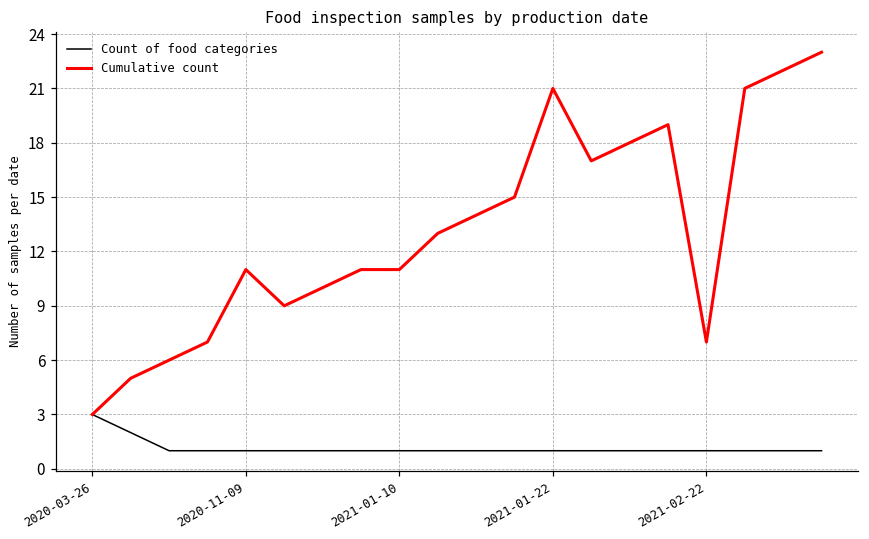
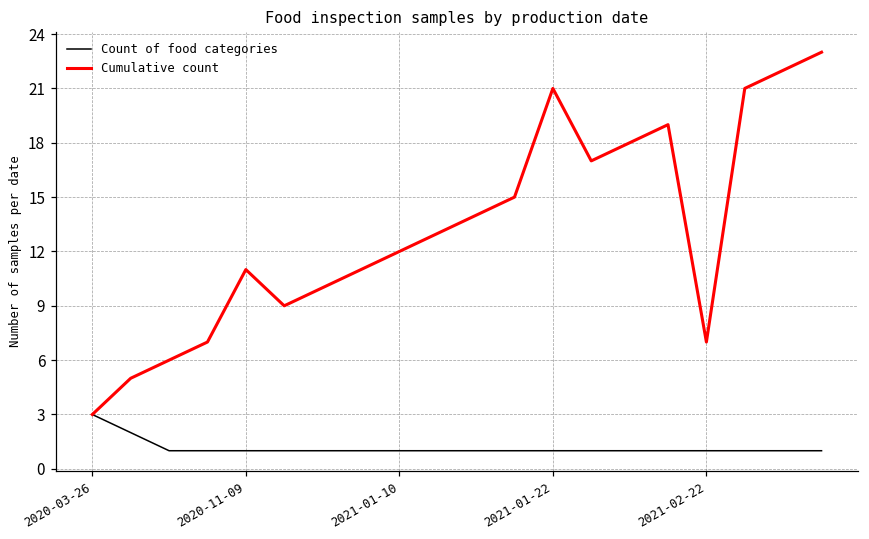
Cumulative count, 2021-01-10: 11 -> 12
